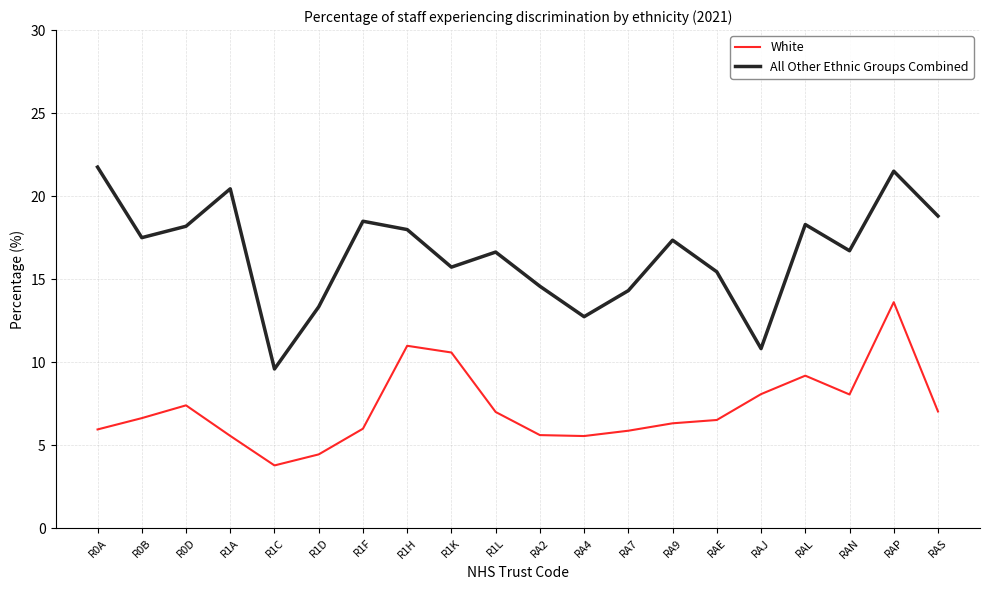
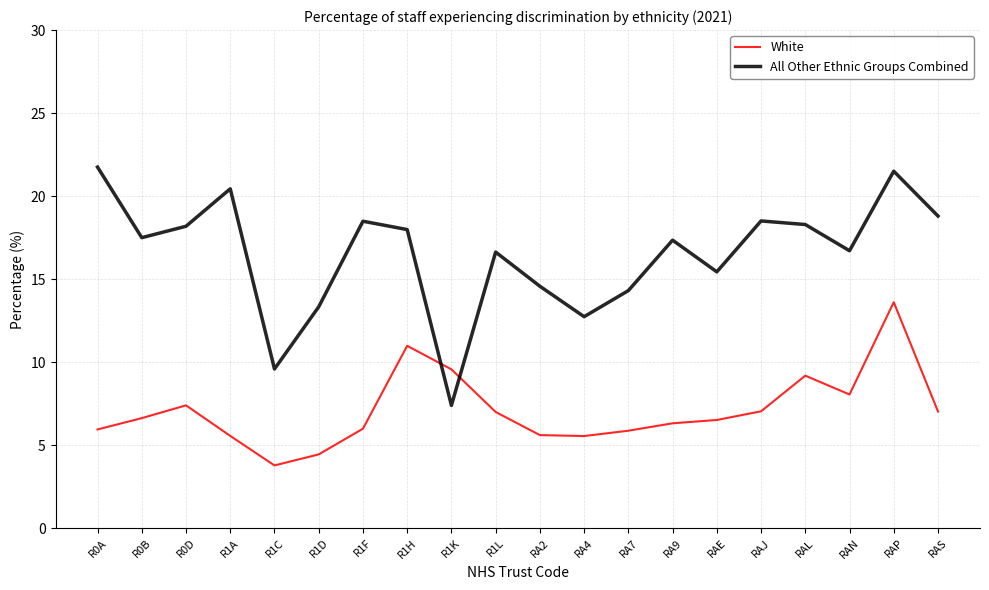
White, R1K: 10.6 -> 9.6
All Other Ethnic Groups Combined, R1K: 15.7 -> 7.4
White, RAJ: 8.1 -> 7.0
All Other Ethnic Groups Combined, RAJ: 10.8 -> 18.5
